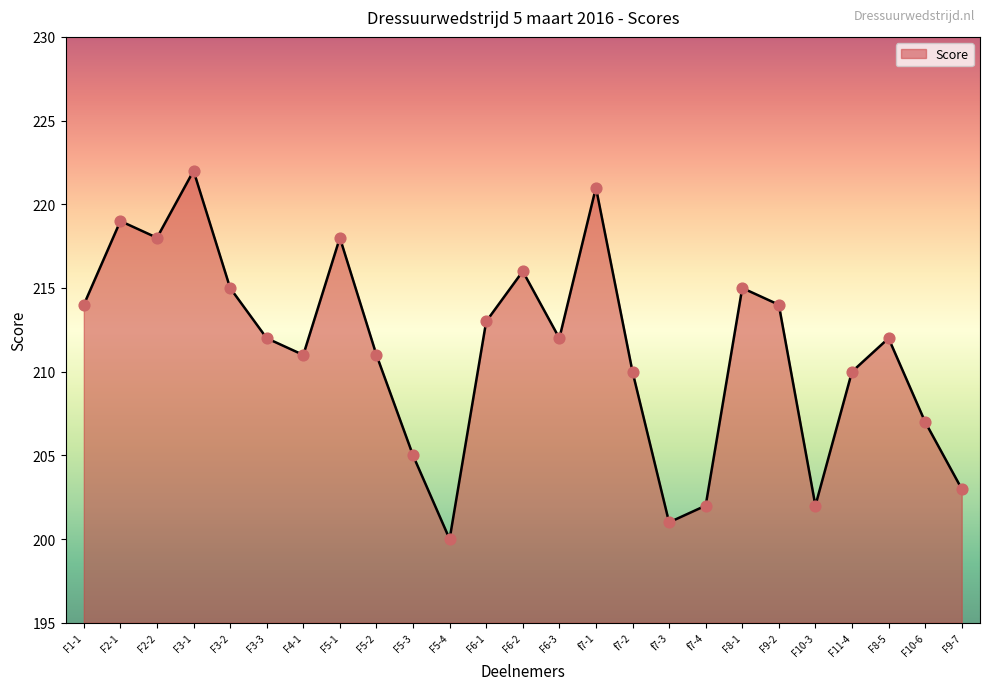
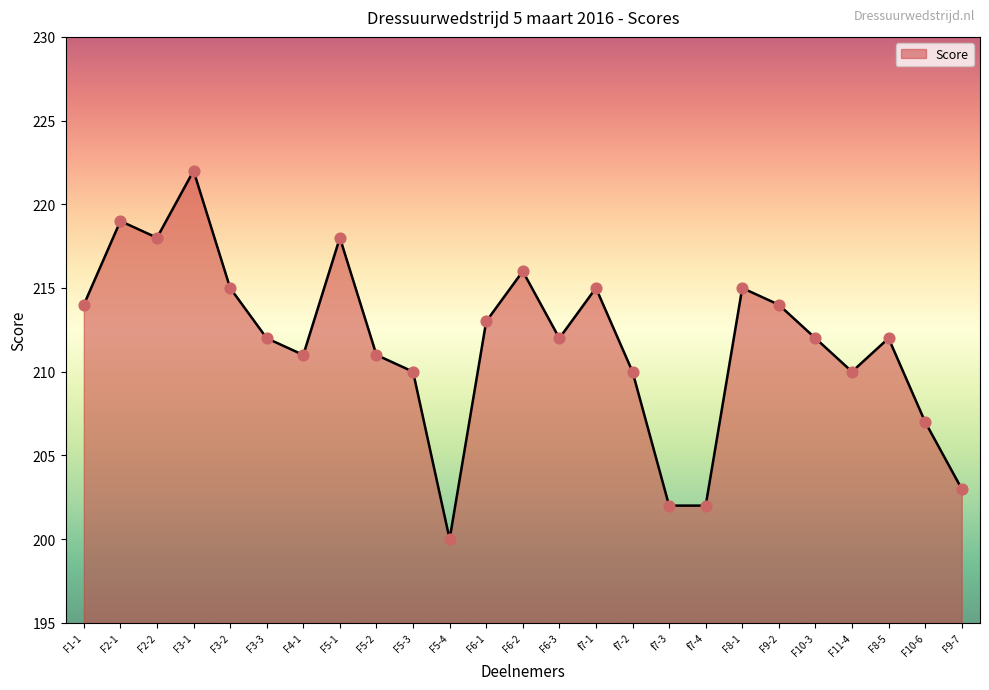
F5-3: 205 -> 210
f7-1: 221 -> 215
f7-3: 201 -> 202
F10-3: 202 -> 212
